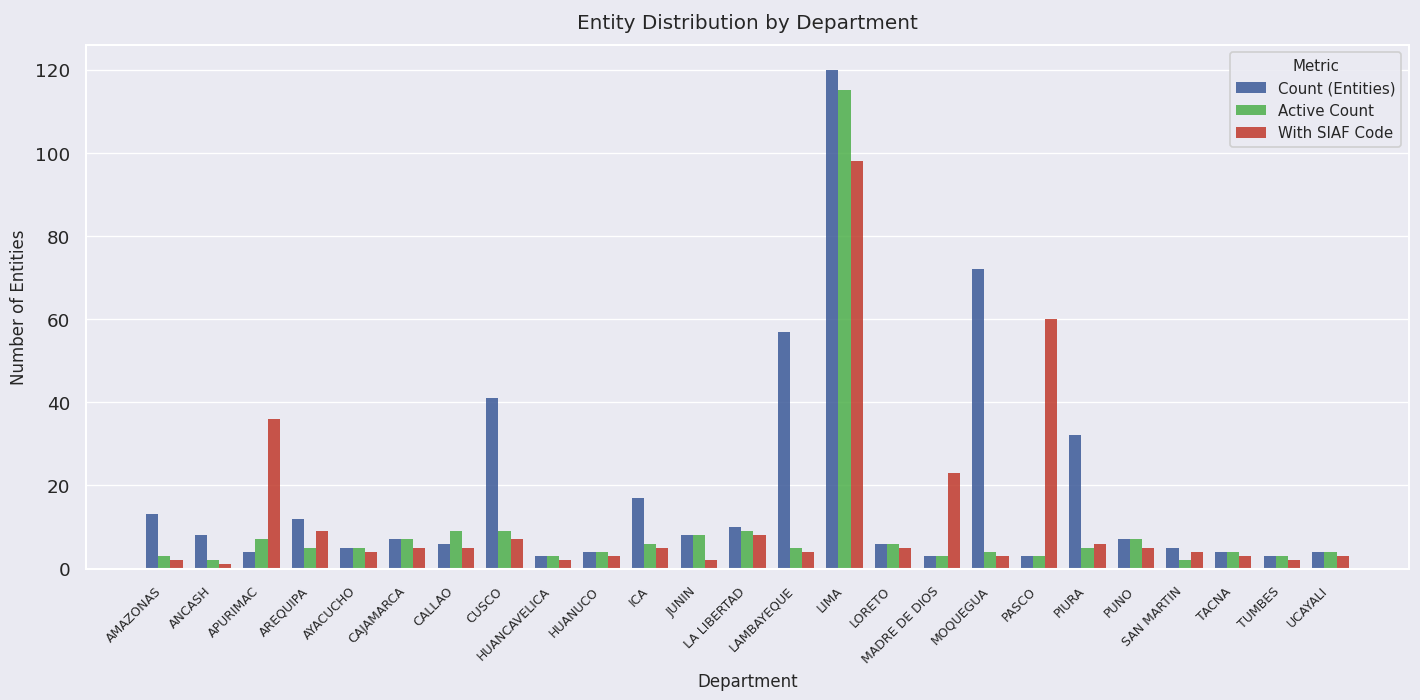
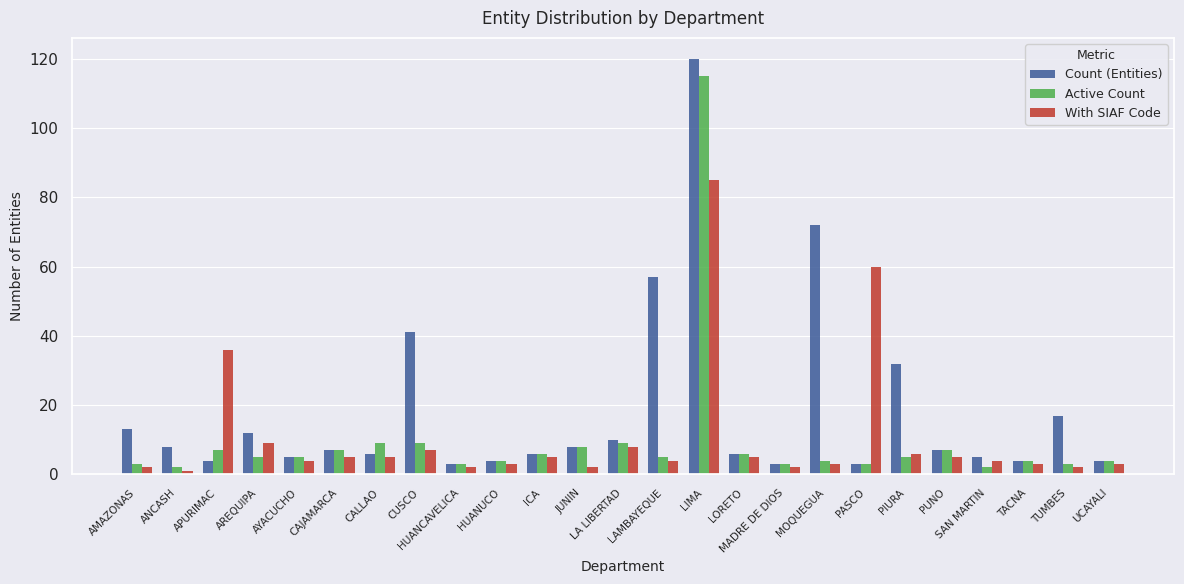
Count (Entities), ICA: 17 -> 6
With SIAF Code, LIMA: 98 -> 85
With SIAF Code, MADRE DE DIOS: 23 -> 2
Count (Entities), TUMBES: 3 -> 17
